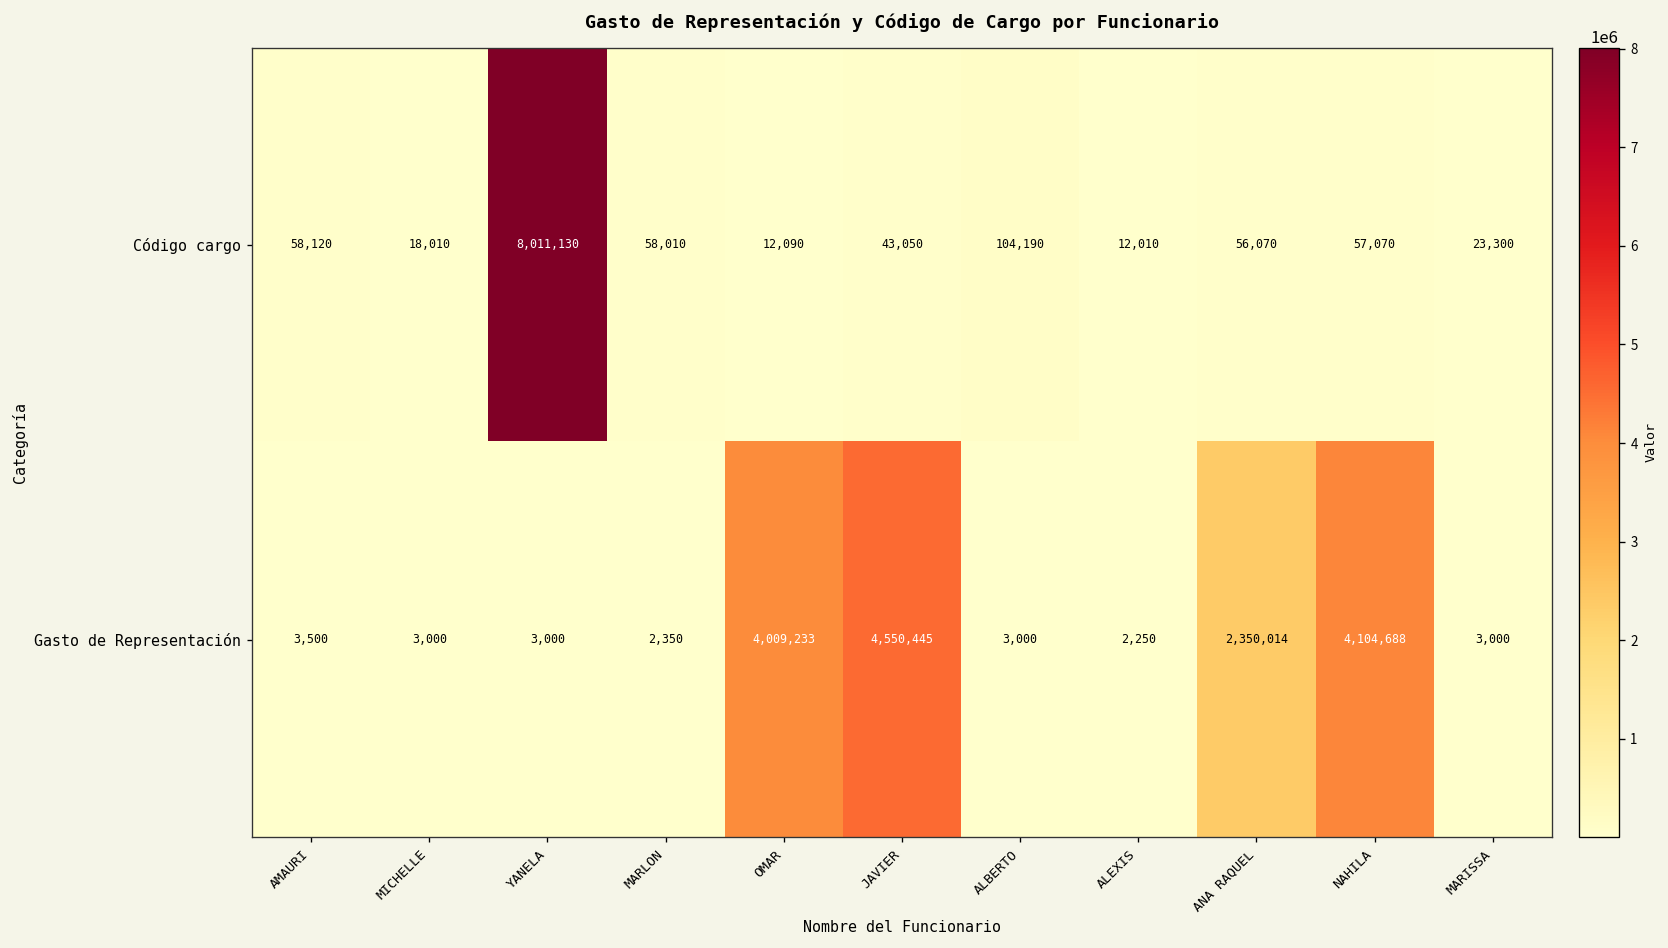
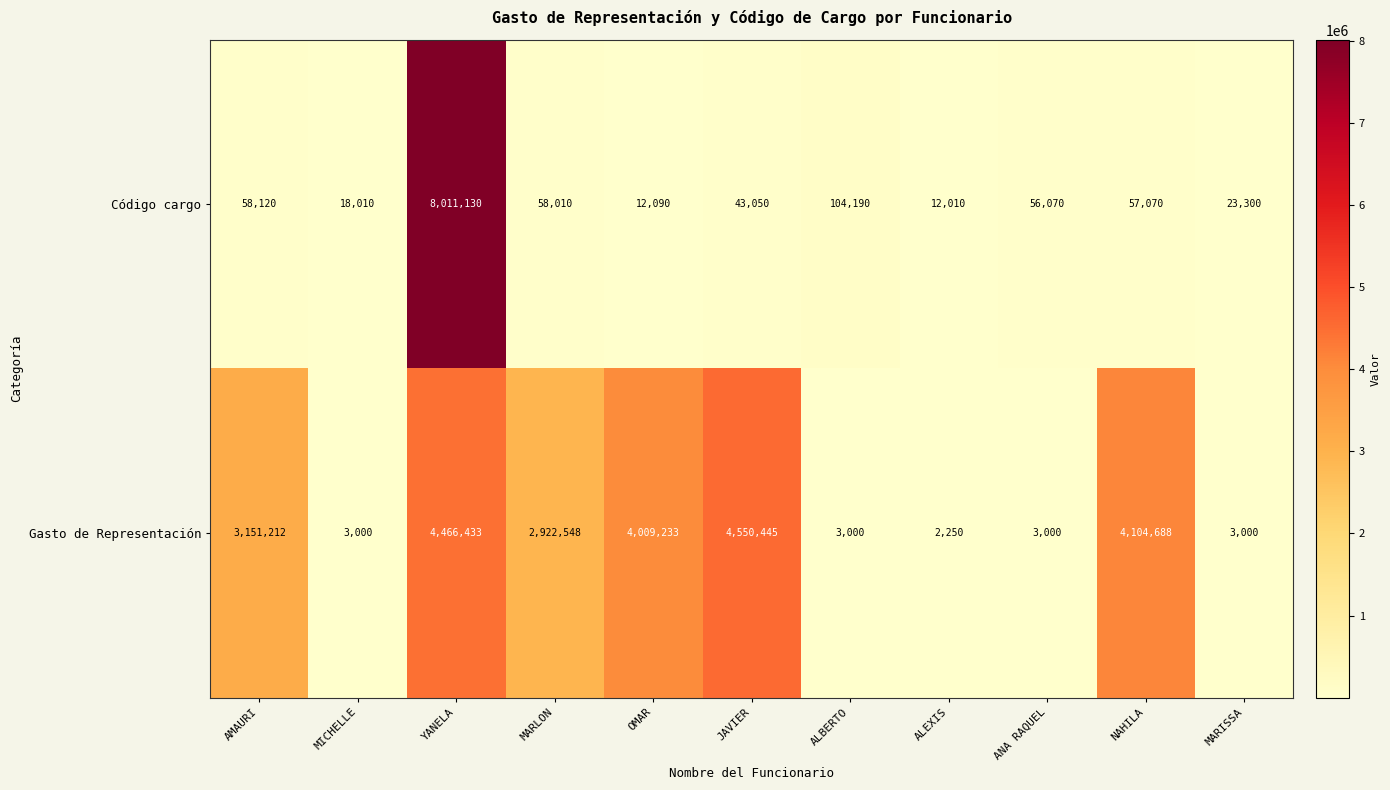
Gasto de Representación, AMAURI: 3,500 -> 3,151,212
Gasto de Representación, YANELA: 3,000 -> 4,466,433
Gasto de Representación, MARLON: 2,350 -> 2,922,548
Gasto de Representación, ANA RAQUEL: 2,350,014 -> 3,000
